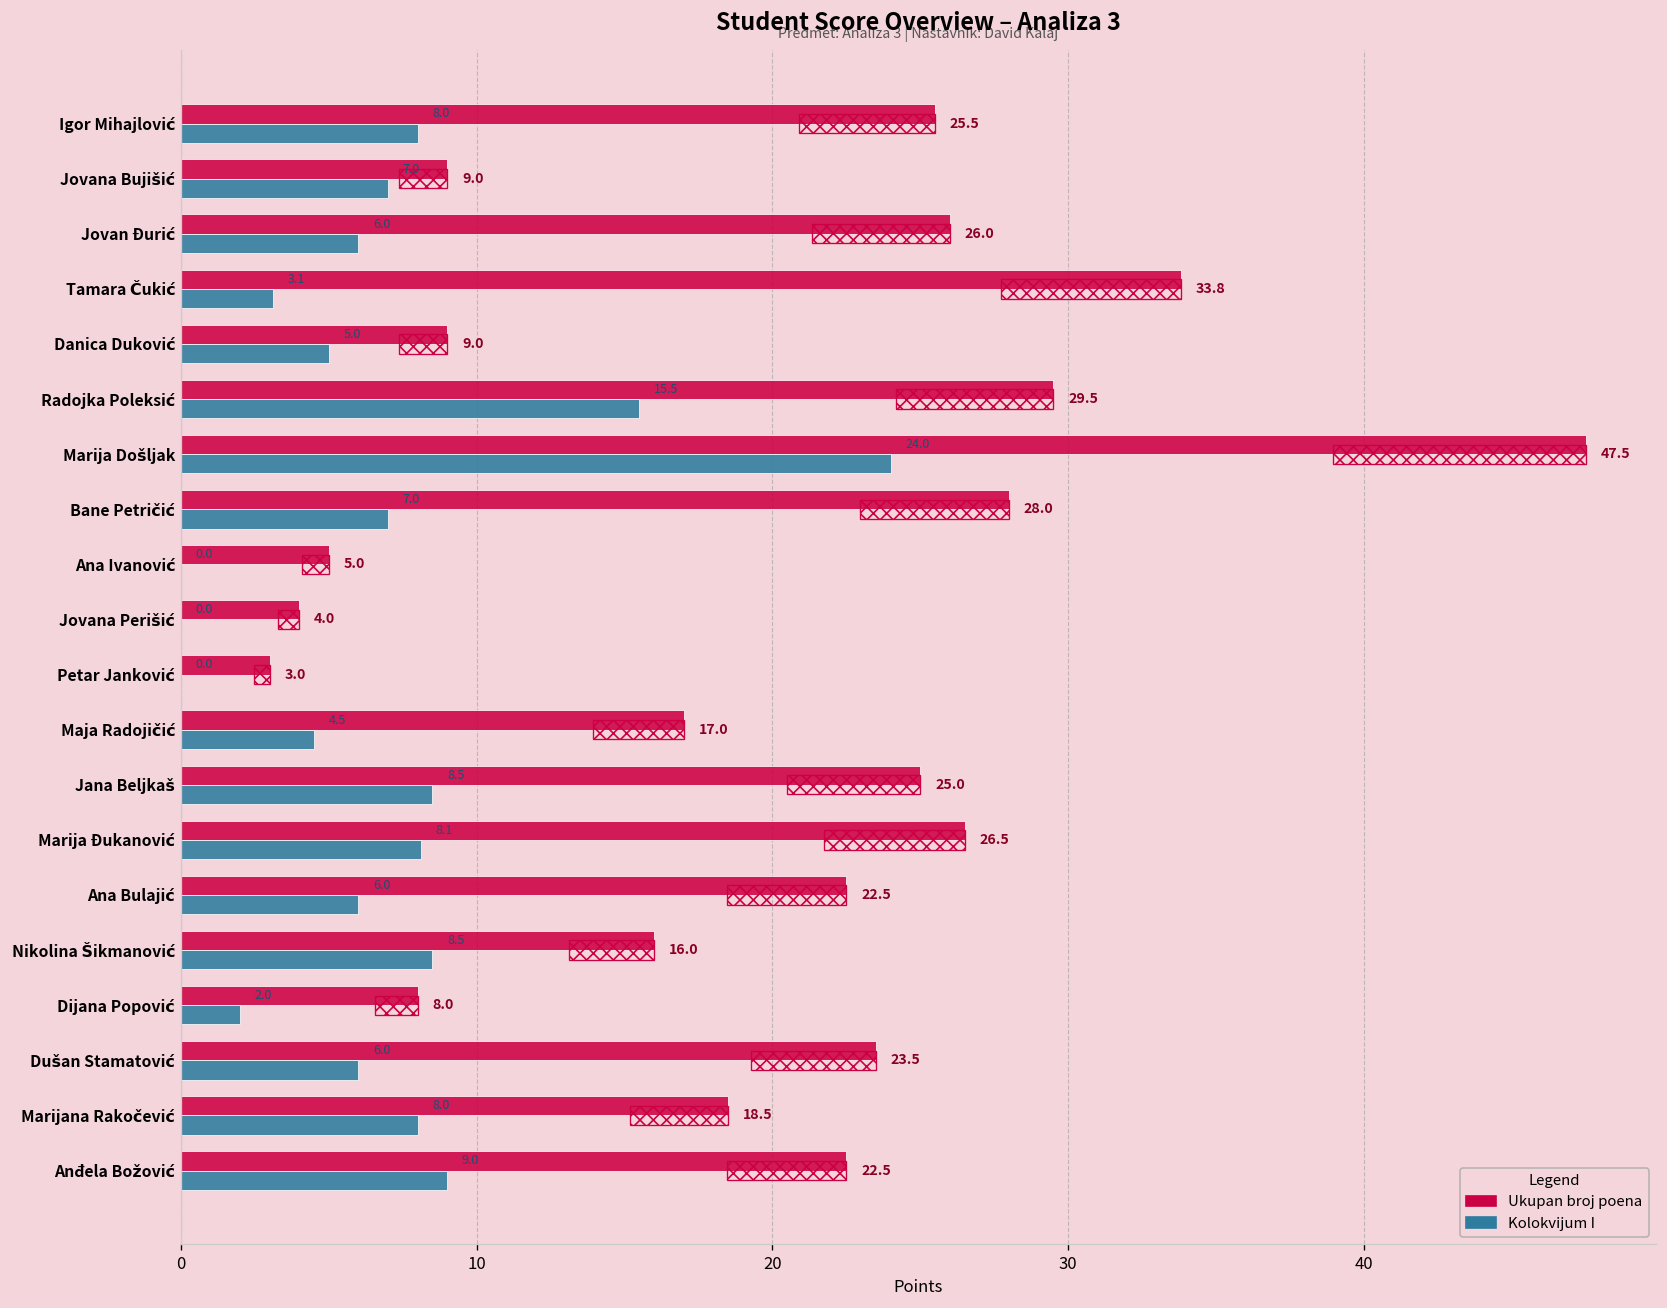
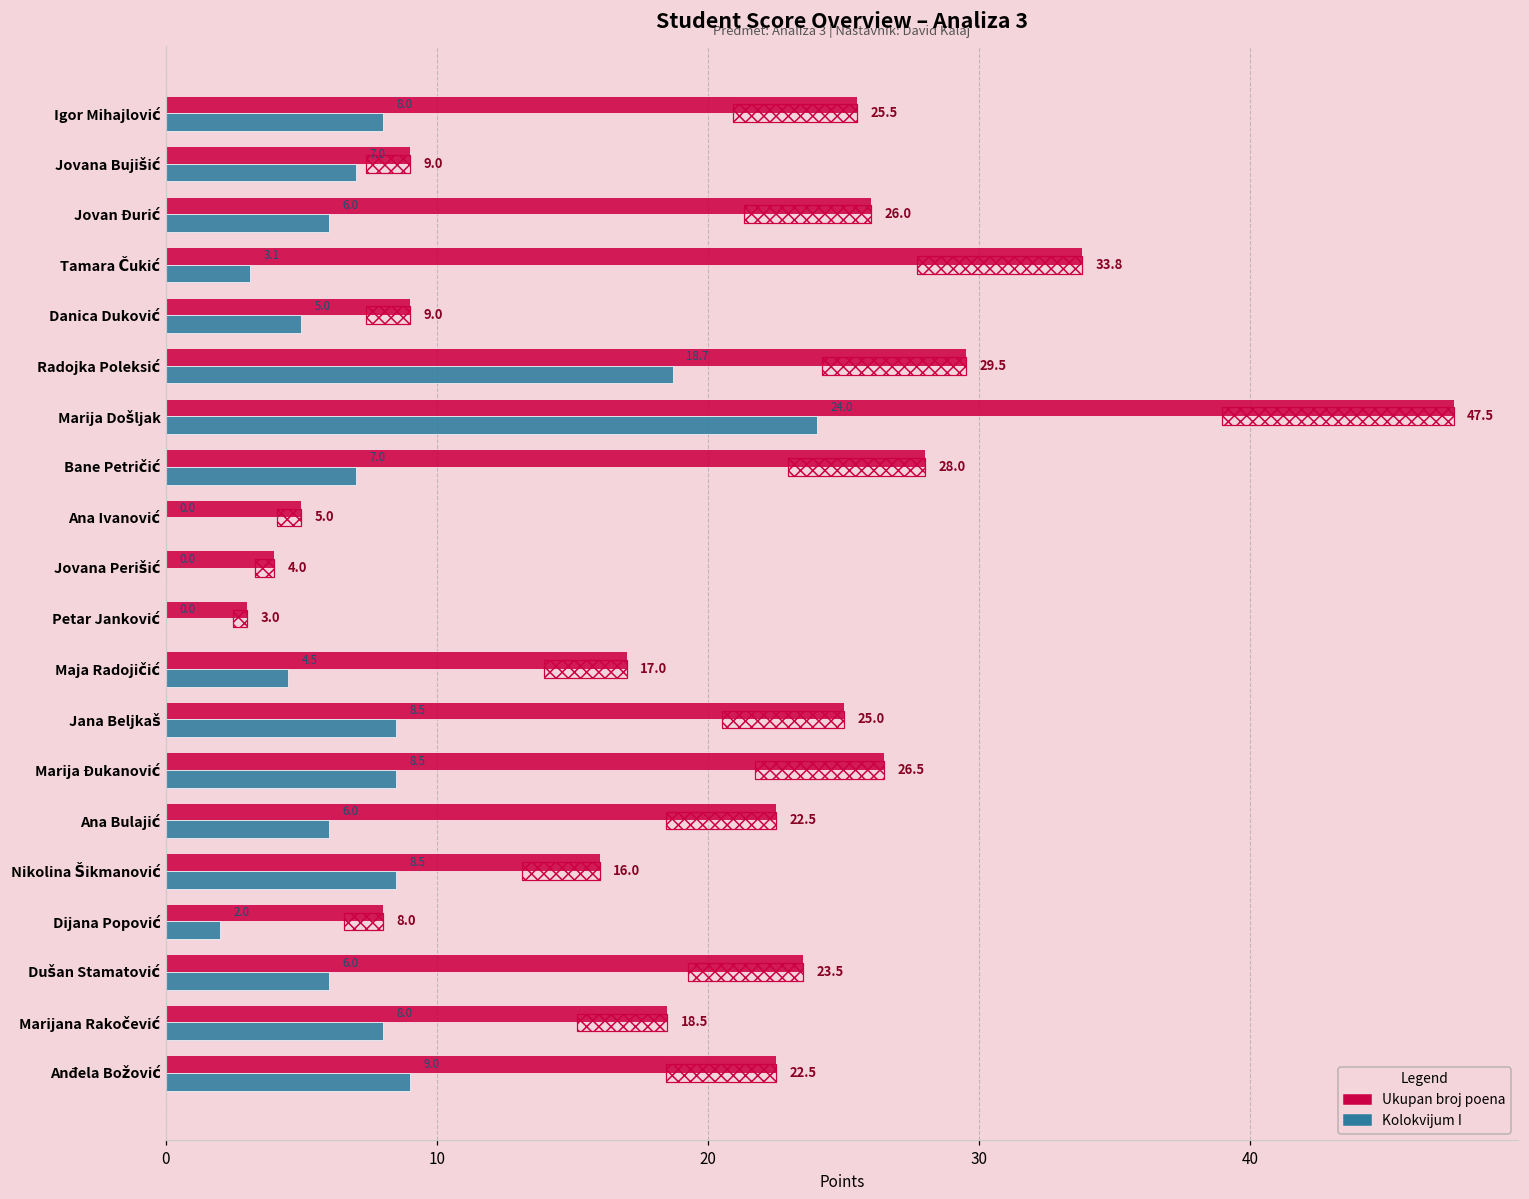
Kolokvijum I, Radojka Poleksić: 15.5 -> 18.7
Kolokvijum I, Marija Đukanović: 8.1 -> 8.5
